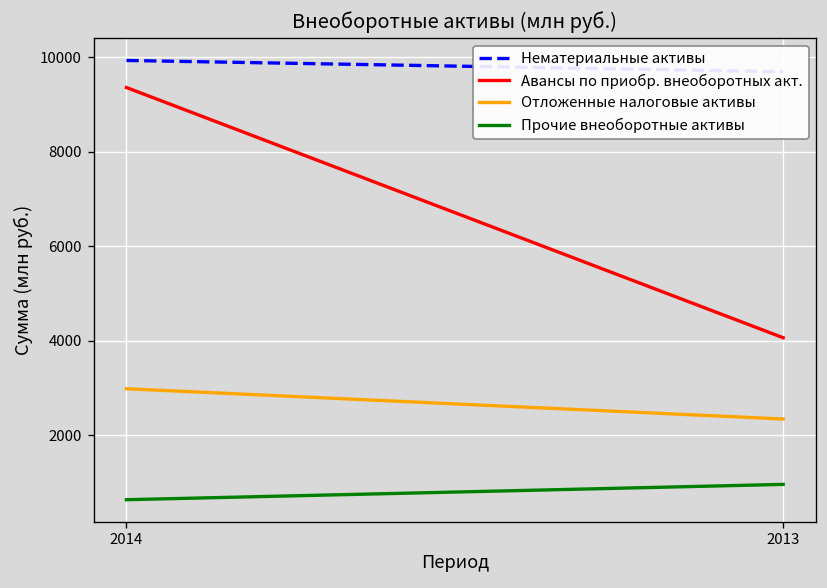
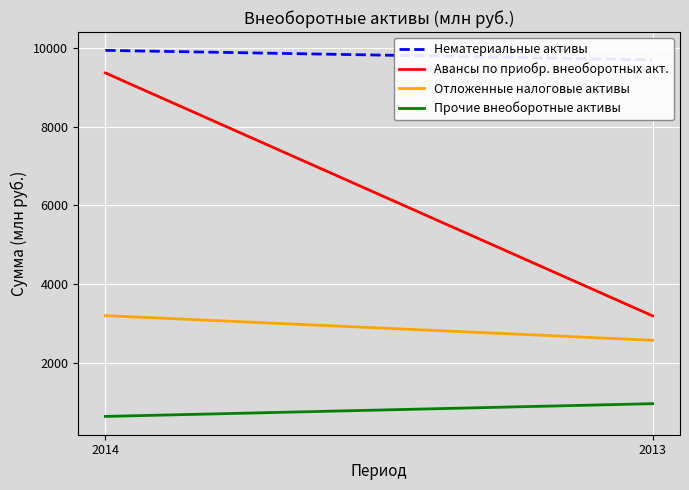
Отложенные налоговые активы, 2014: 3000 -> 3200
Авансы по приобр. внеоборотных акт., 2013: 4100 -> 3200
Отложенные налоговые активы, 2013: 2300 -> 2600
